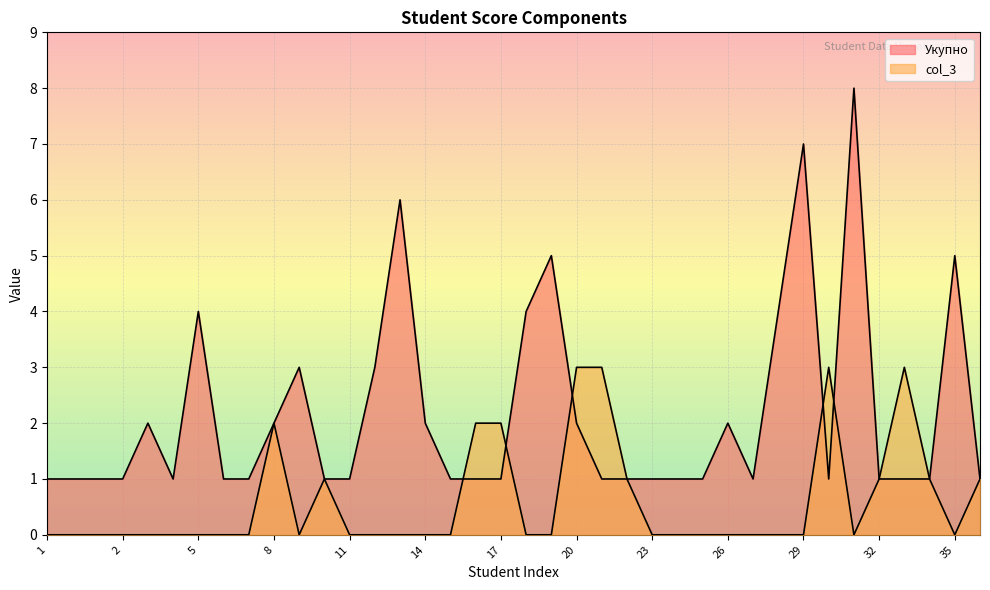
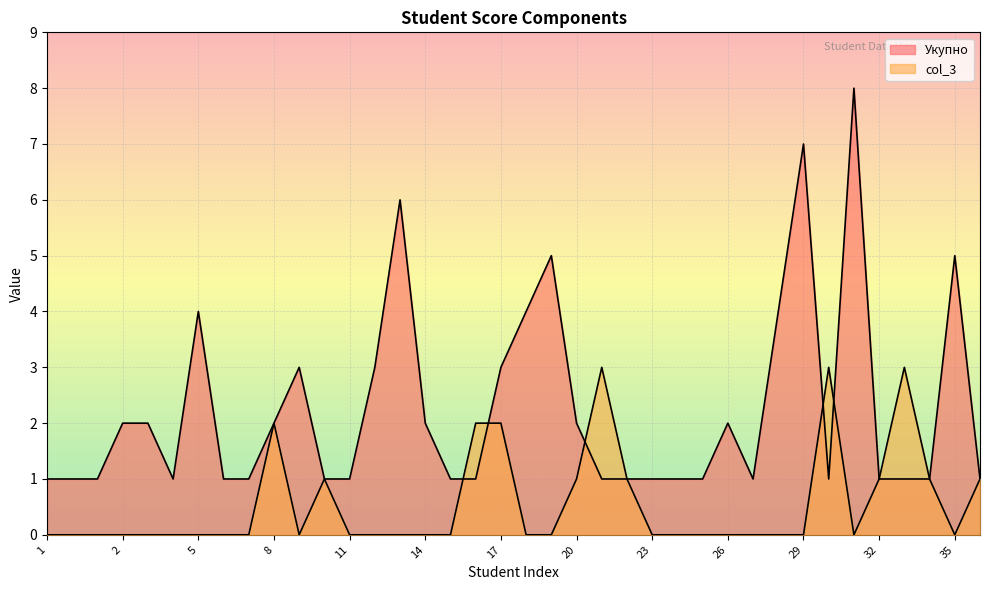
Укупно, 2: 1 -> 2
Укупно, 17: 1 -> 3
col_3, 20: 3 -> 1
